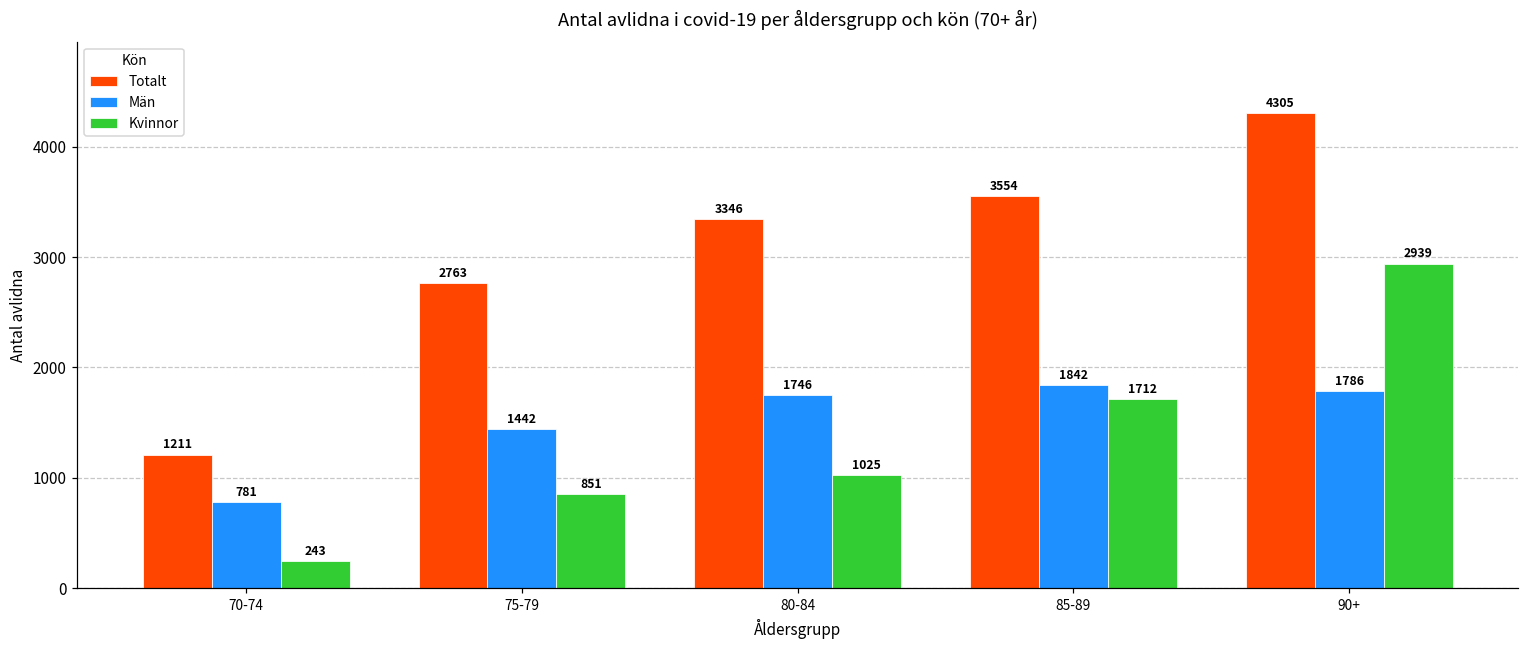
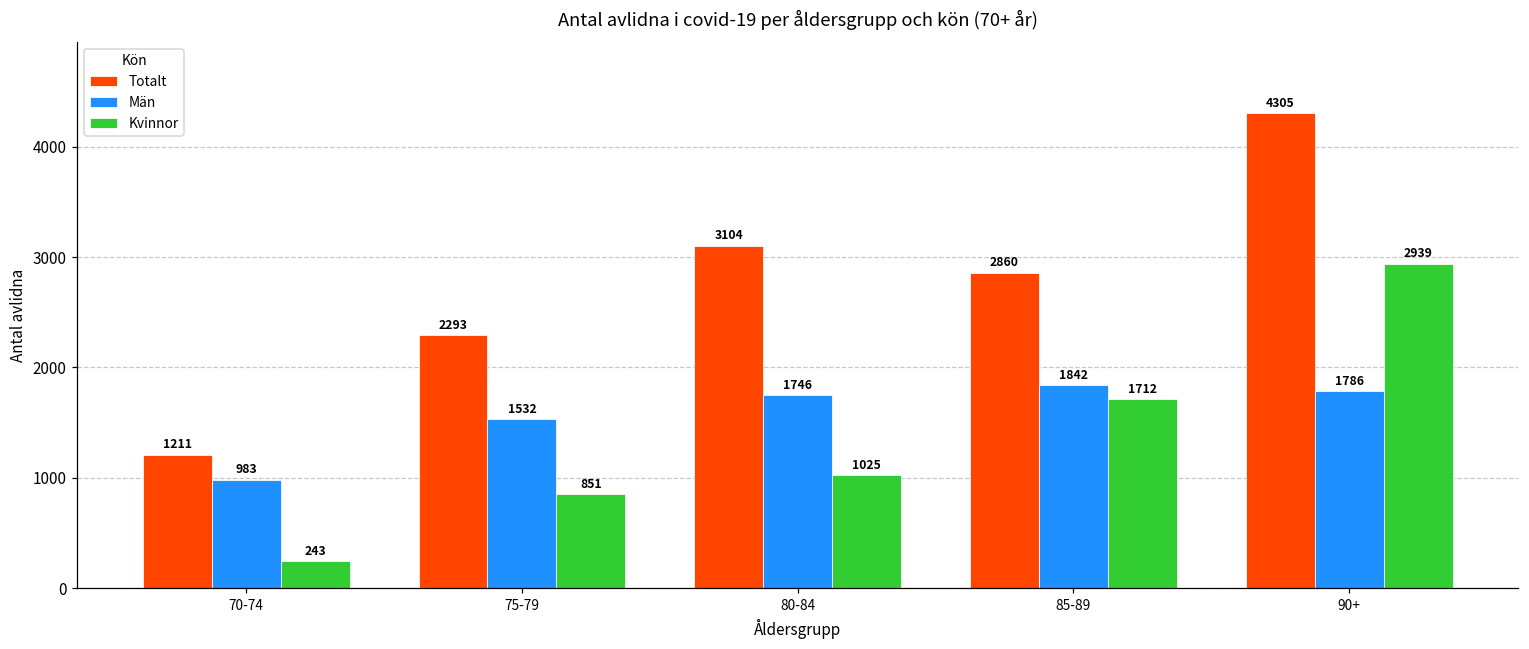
Män, 70-74: 781 -> 983
Totalt, 75-79: 2763 -> 2293
Män, 75-79: 1442 -> 1532
Totalt, 80-84: 3346 -> 3104
Totalt, 85-89: 3554 -> 2860
